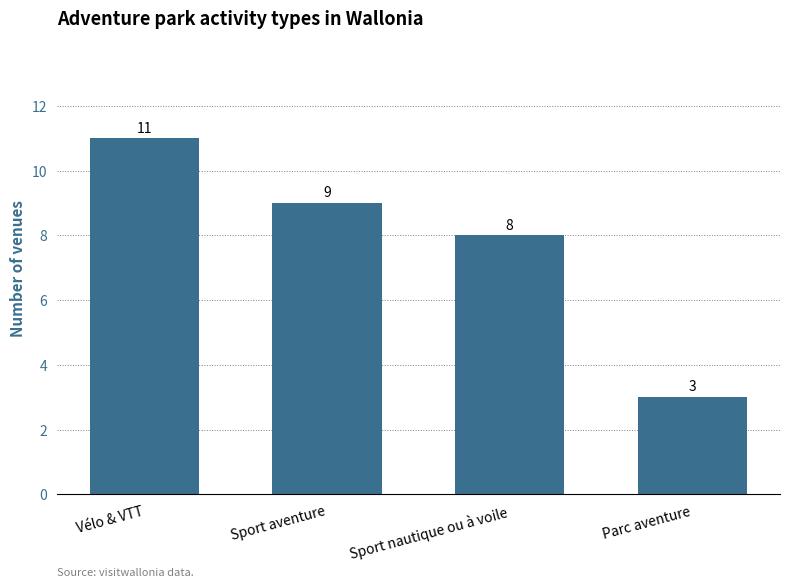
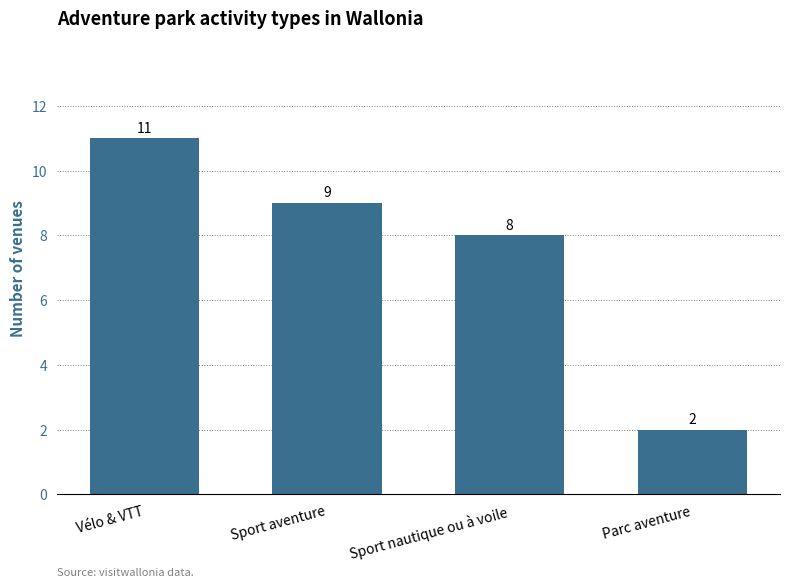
Parc aventure: 3 -> 2
